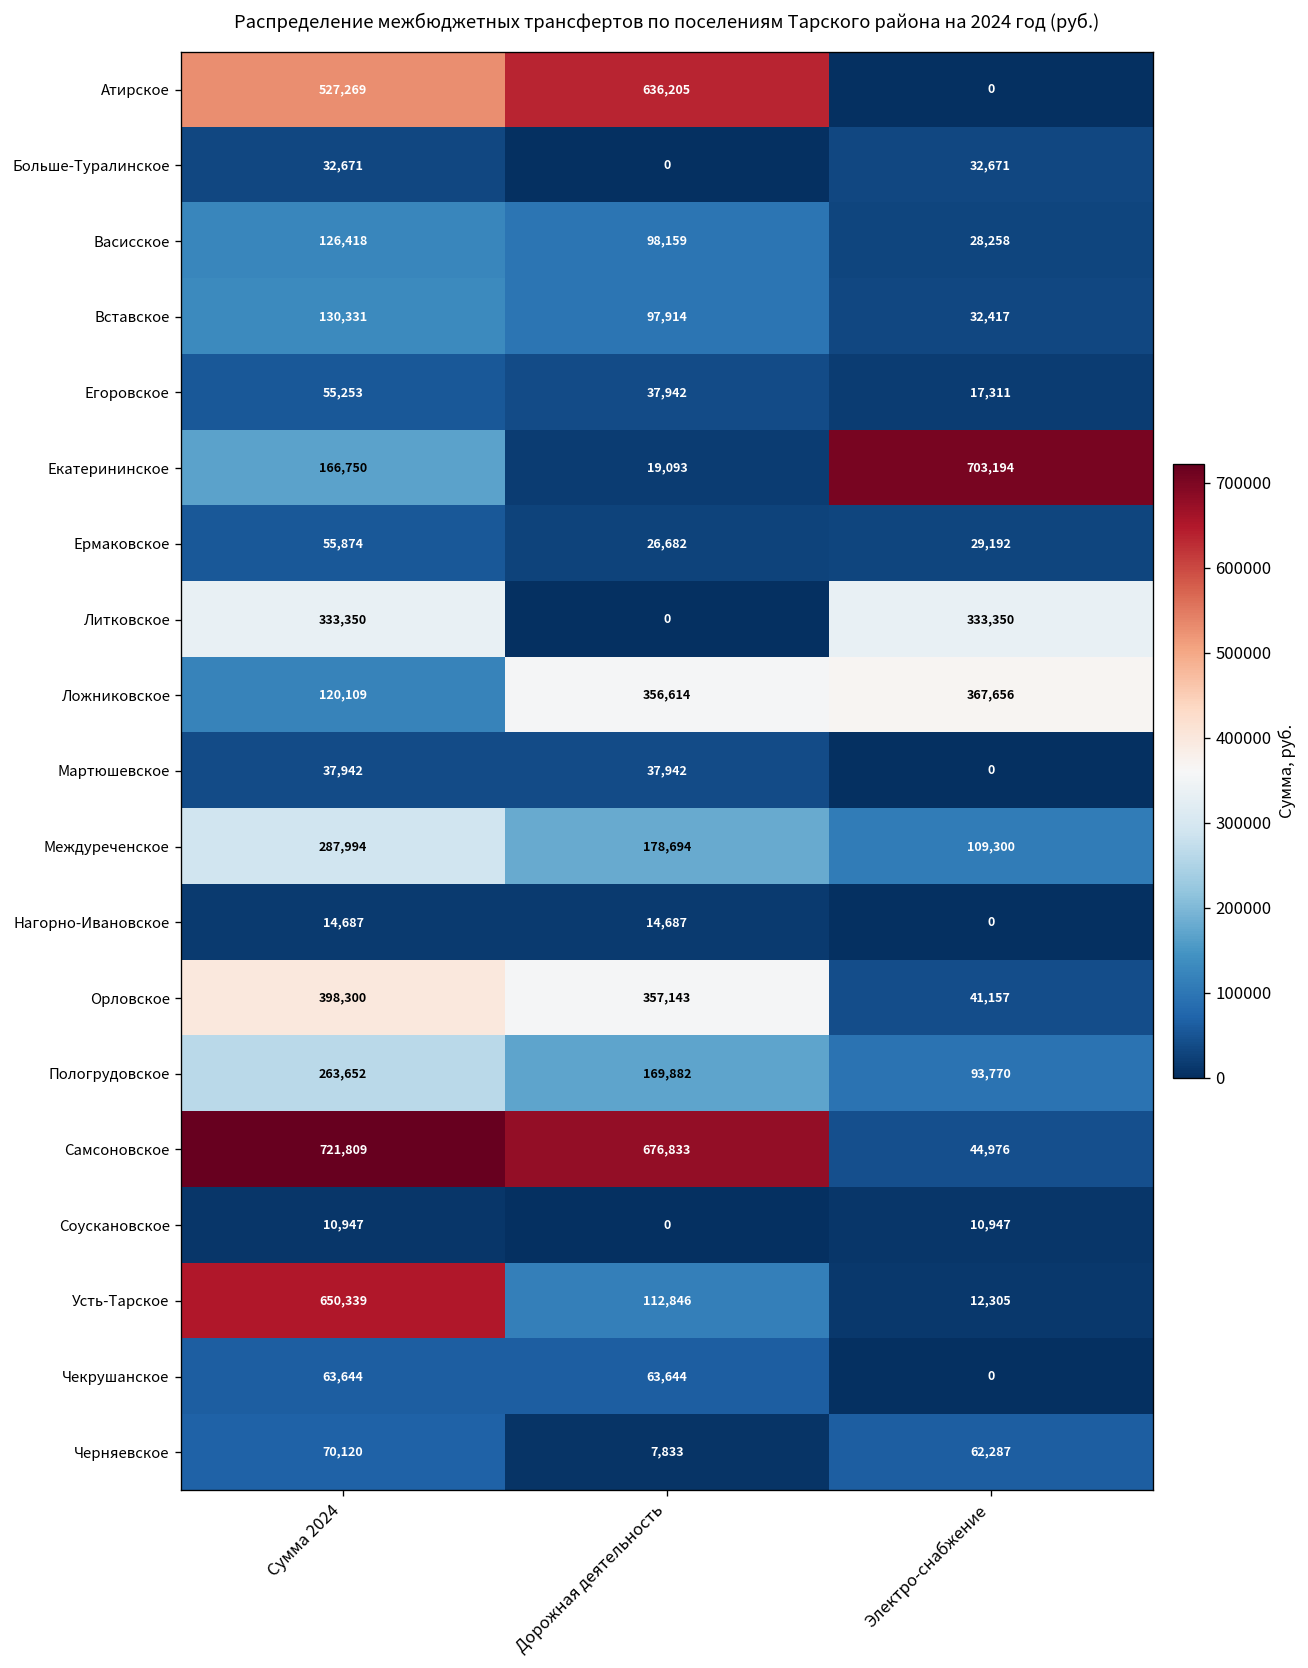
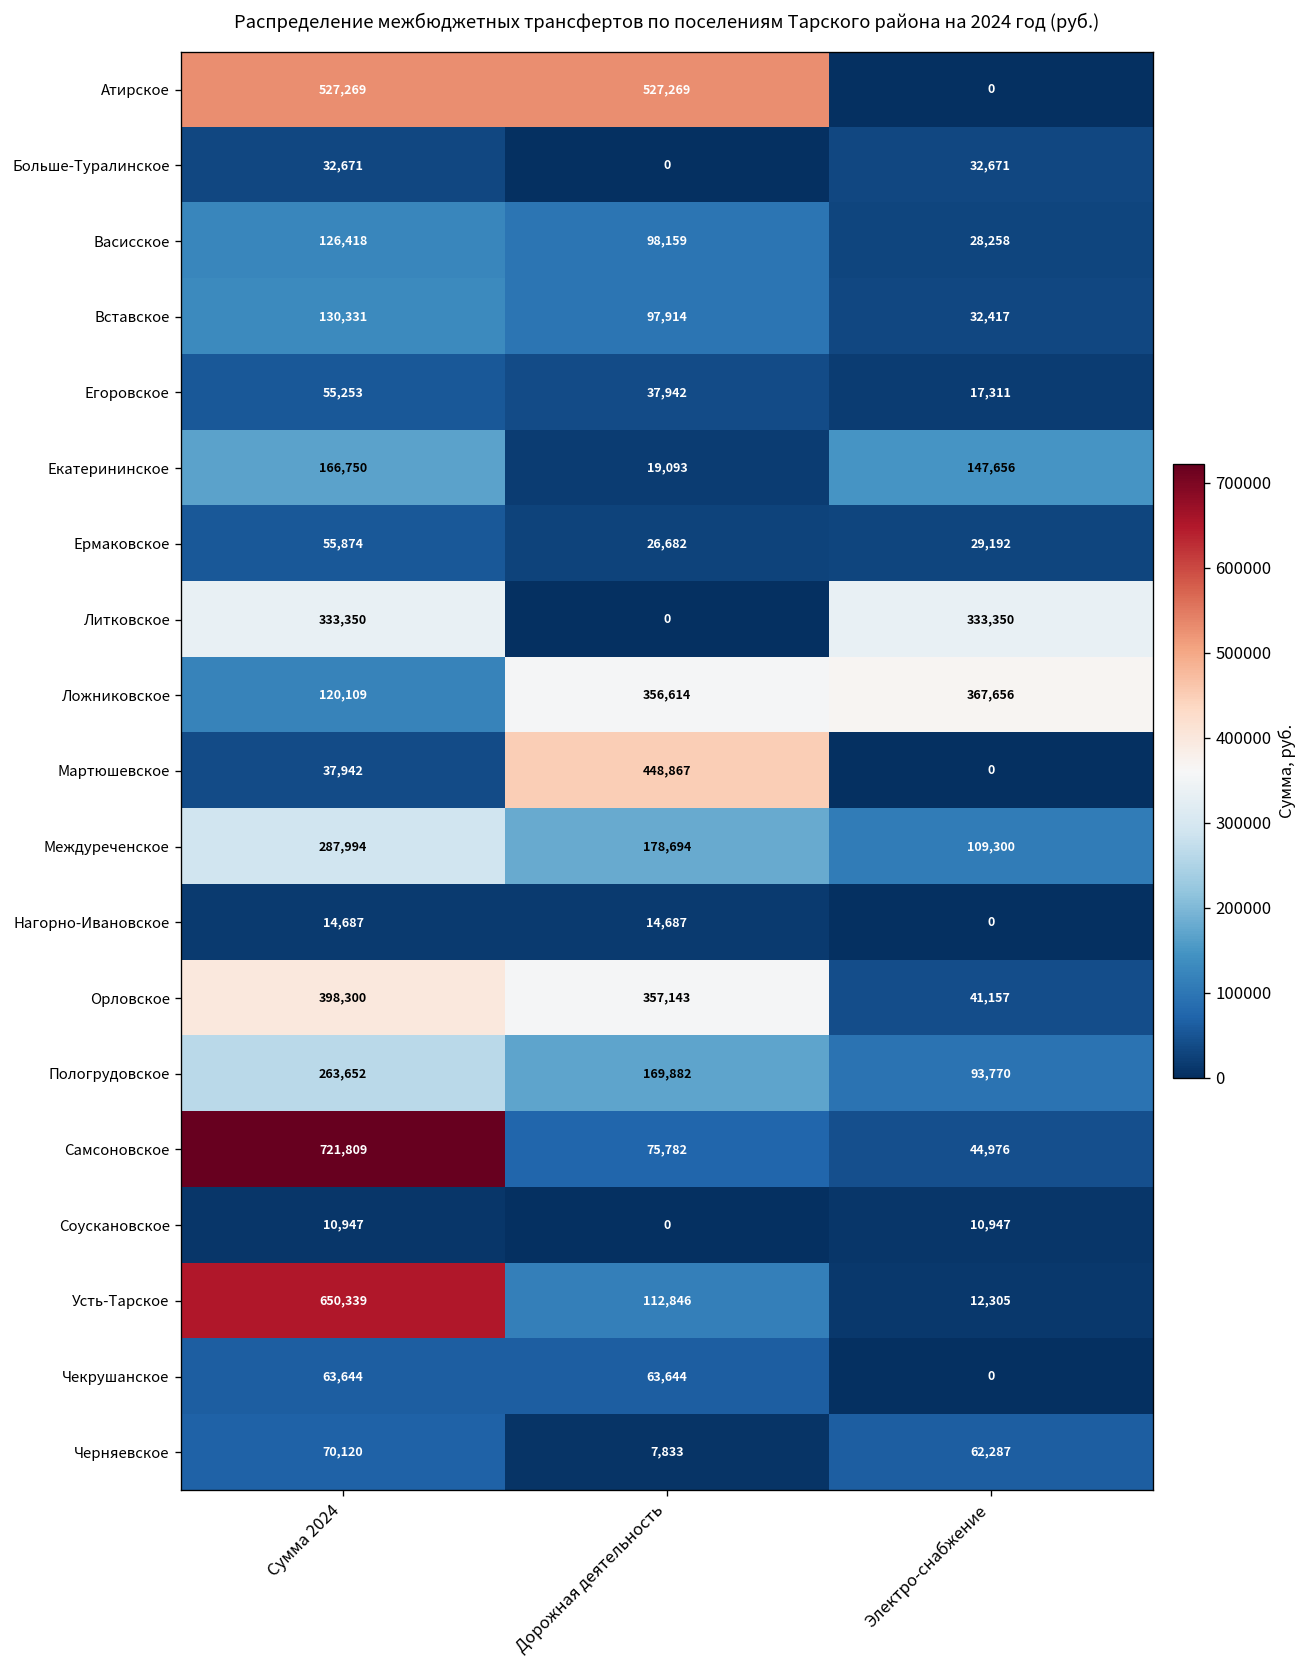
Атирское, Дорожная деятельность: 636,205 -> 527,269
Екатерининское, Электро-снабжение: 703,194 -> 147,656
Мартюшевское, Дорожная деятельность: 37,942 -> 448,867
Самсоновское, Дорожная деятельность: 676,833 -> 75,782
